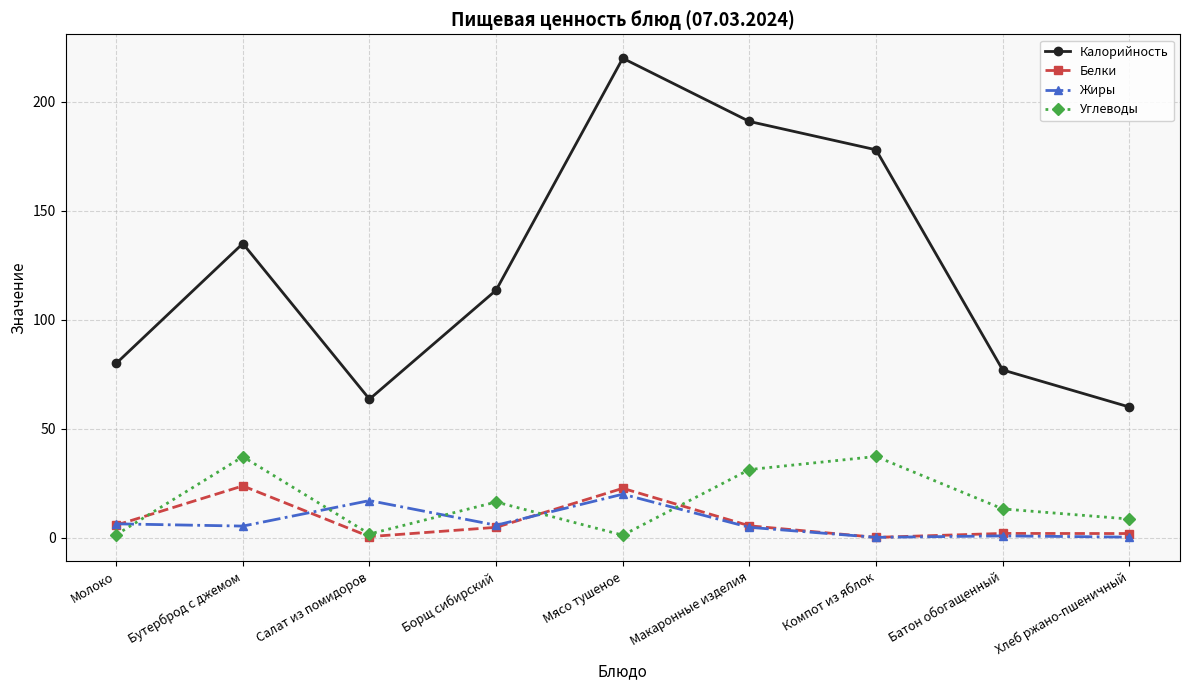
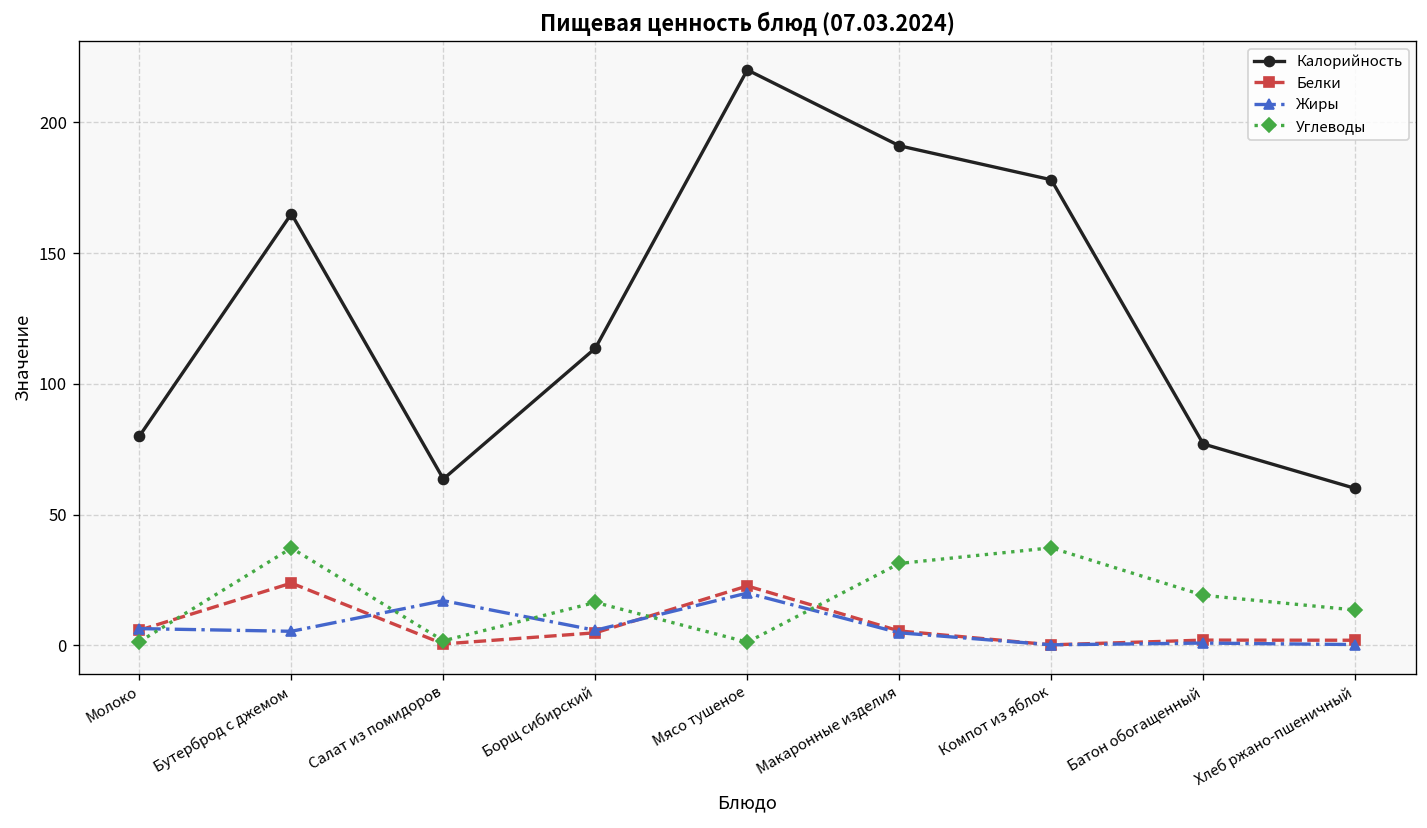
Калорийность, Бутерброд с джемом: 135 -> 165
Углеводы, Батон обогащенный: 13 -> 19
Углеводы, Хлеб ржано-пшеничный: 9 -> 14
